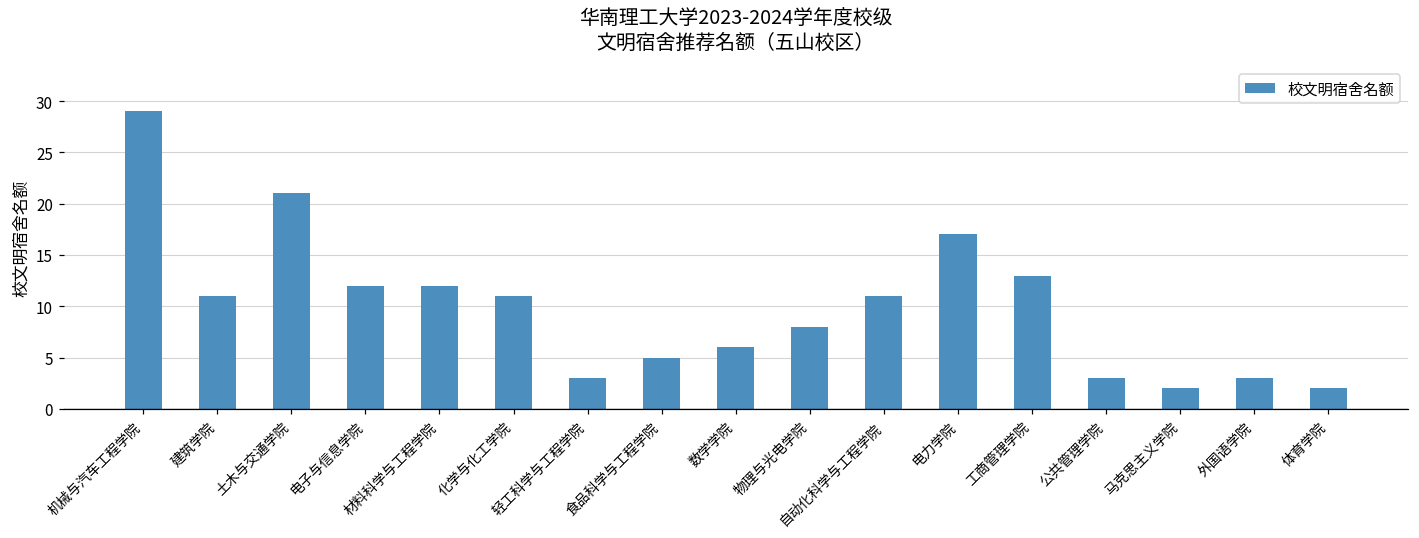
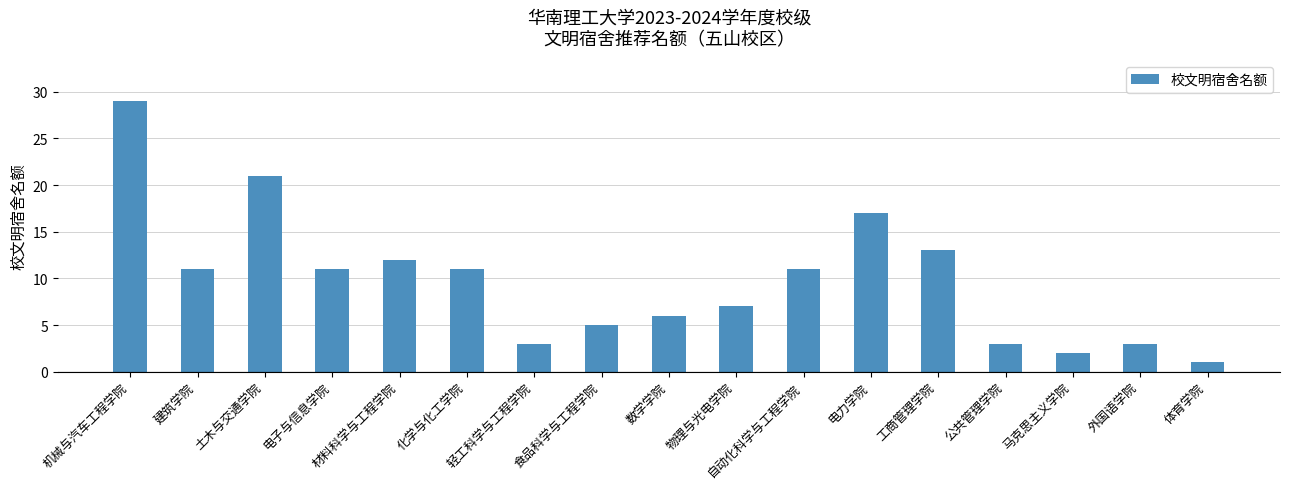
电子与信息学院: 12 -> 11
物理与光电学院: 8 -> 7
体育学院: 2 -> 1
